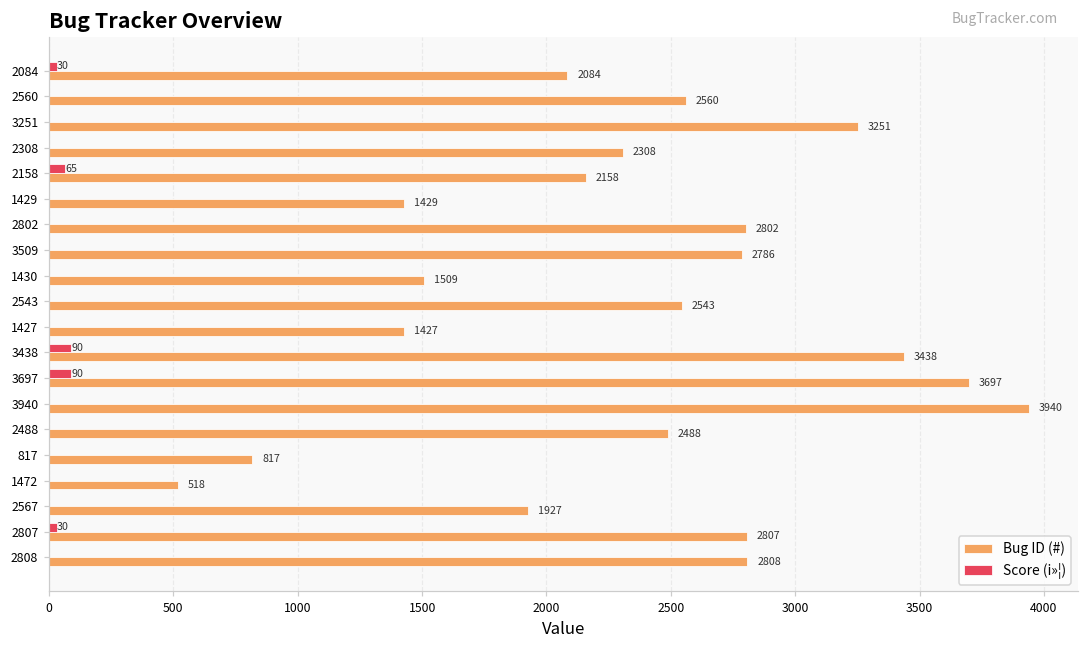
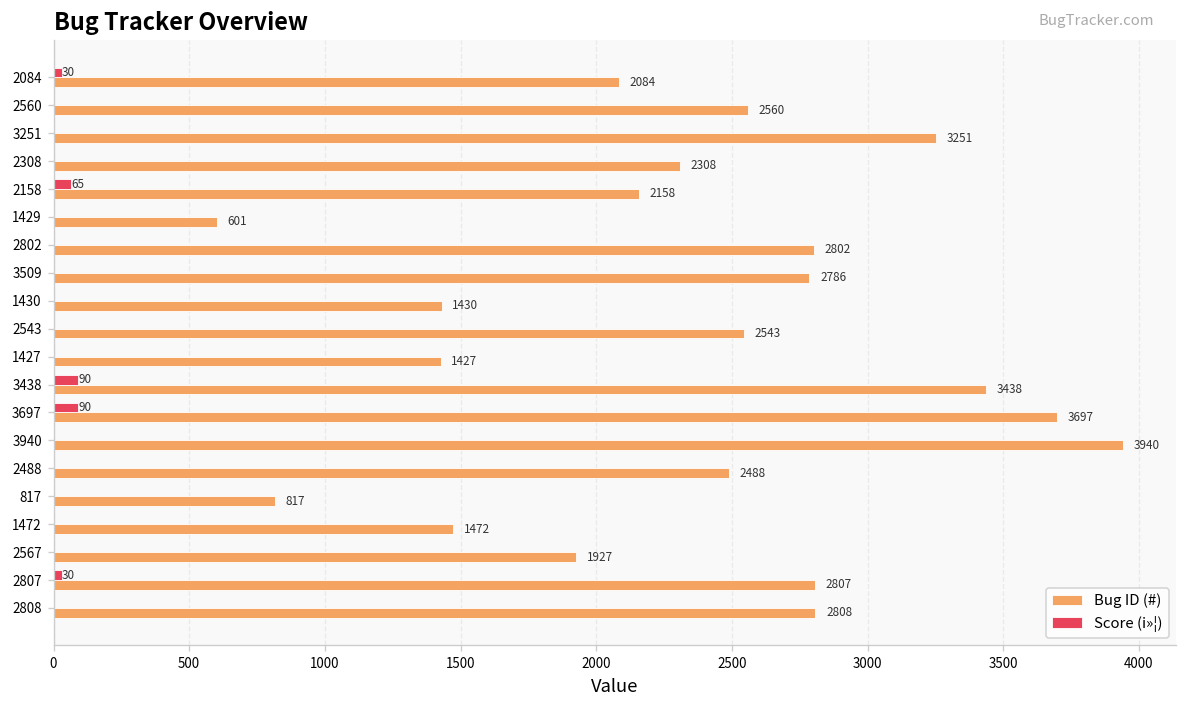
Bug ID (#), 1429: 1429 -> 601
Bug ID (#), 1430: 1509 -> 1430
Bug ID (#), 1472: 518 -> 1472
